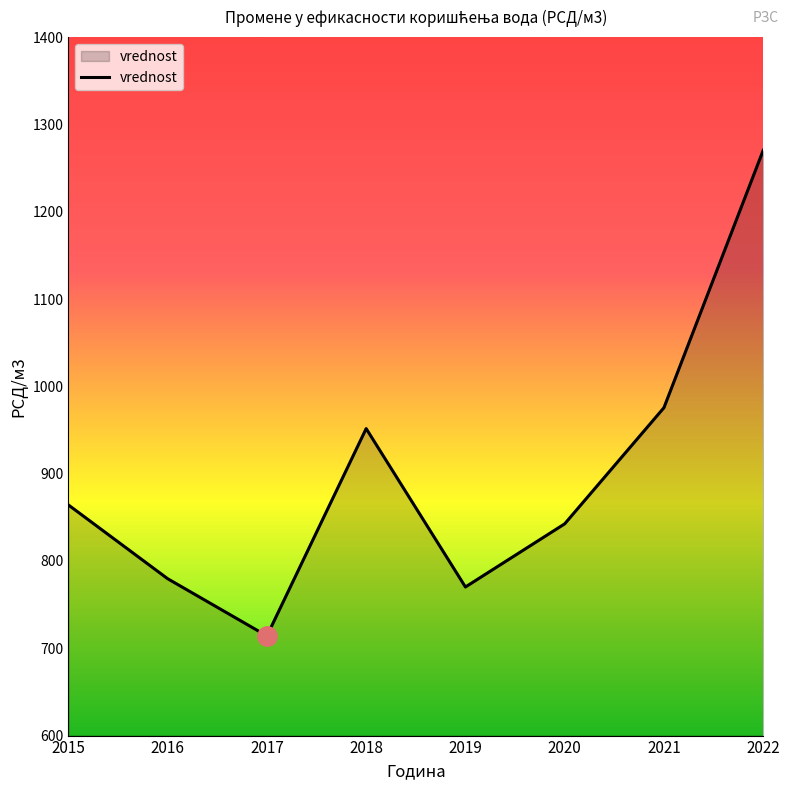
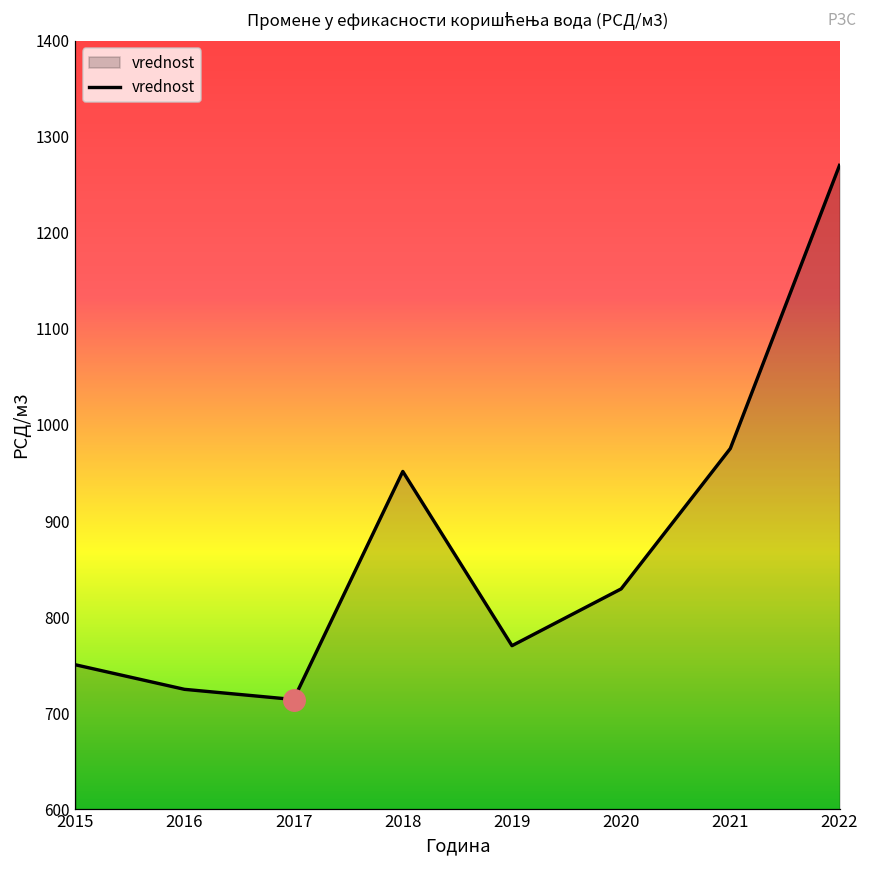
vrednost, 2015: 860 -> 750
vrednost, 2016: 780 -> 720
vrednost, 2020: 840 -> 830
